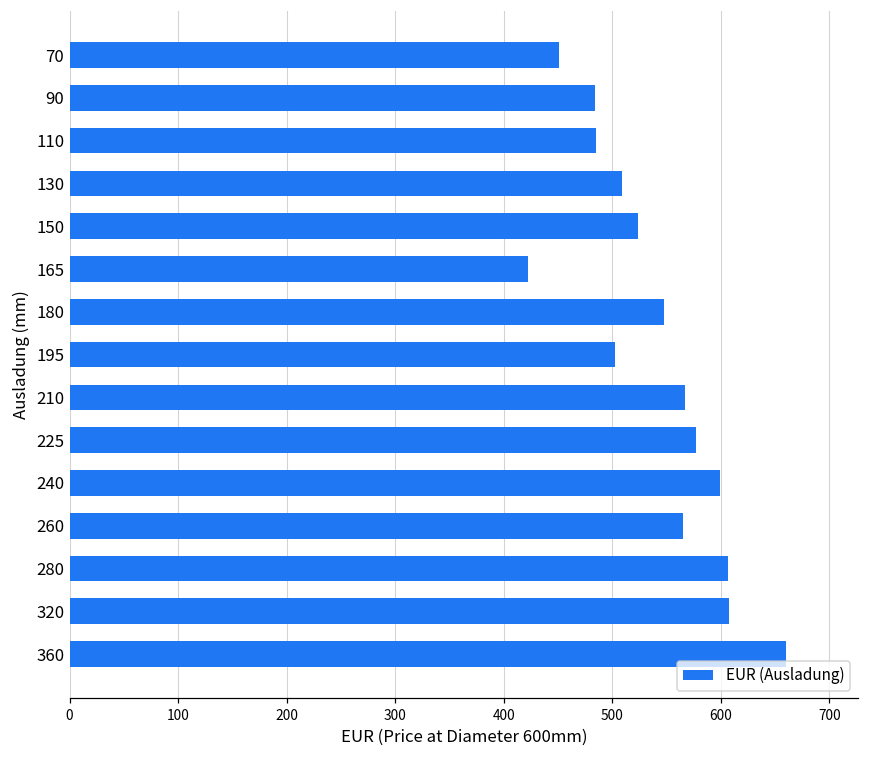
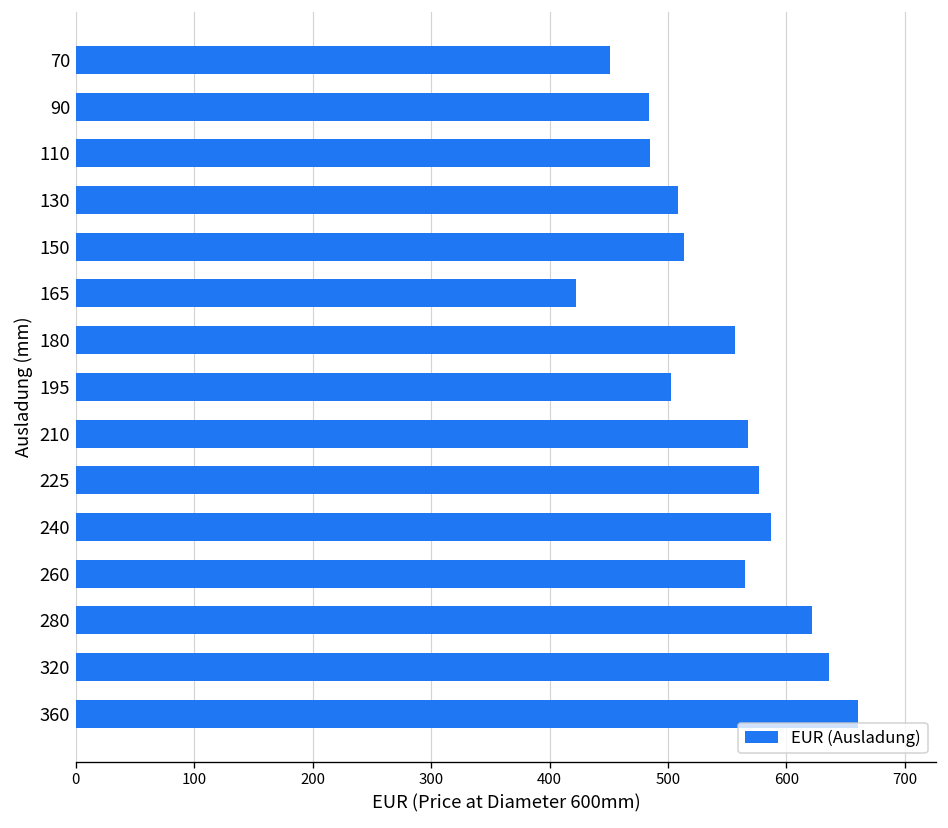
150: 520 -> 510
180: 550 -> 560
240: 600 -> 590
280: 610 -> 620
320: 610 -> 640
